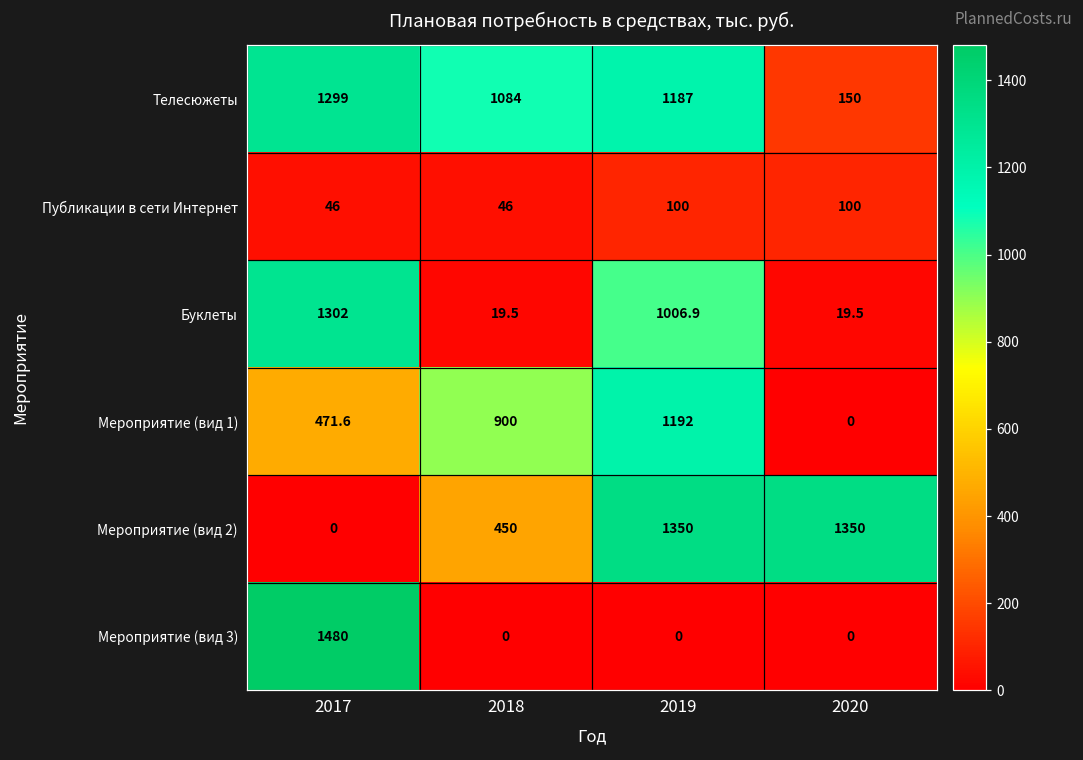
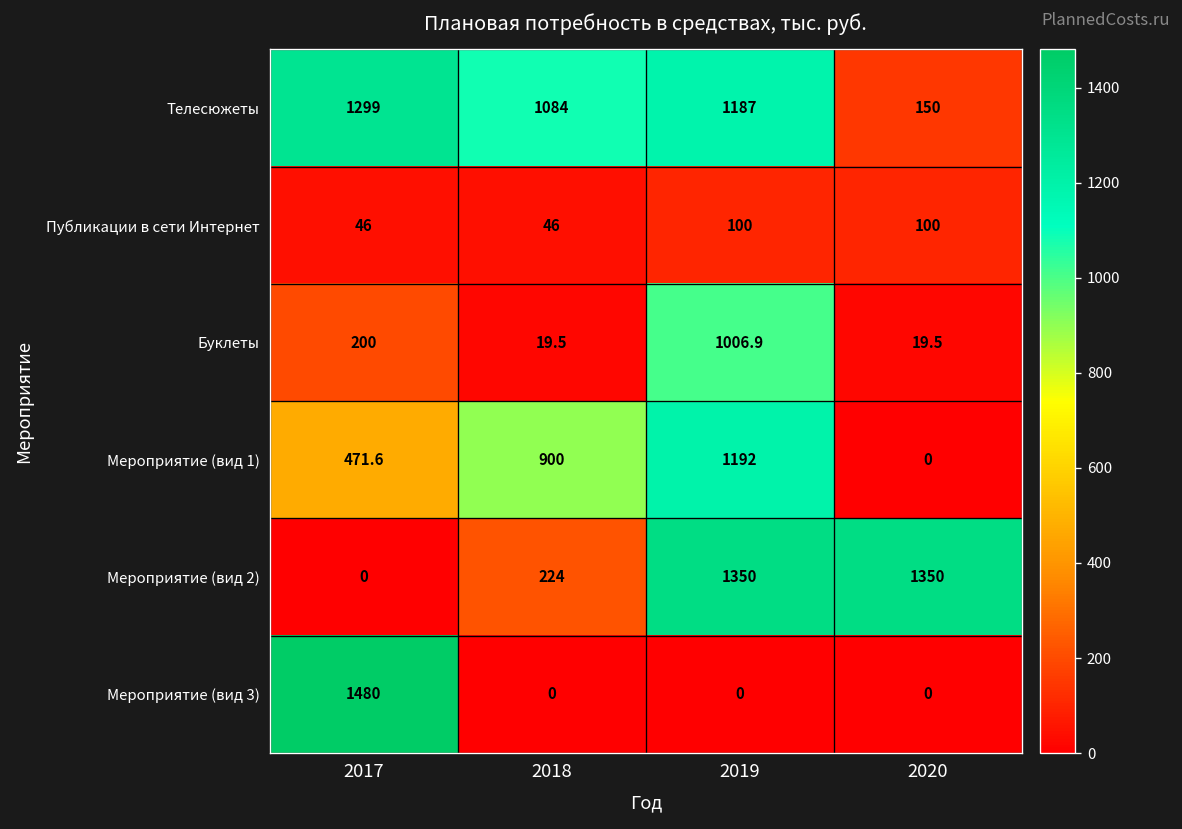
Буклеты, 2017: 1302 -> 200
Мероприятие (вид 2), 2018: 450 -> 224
